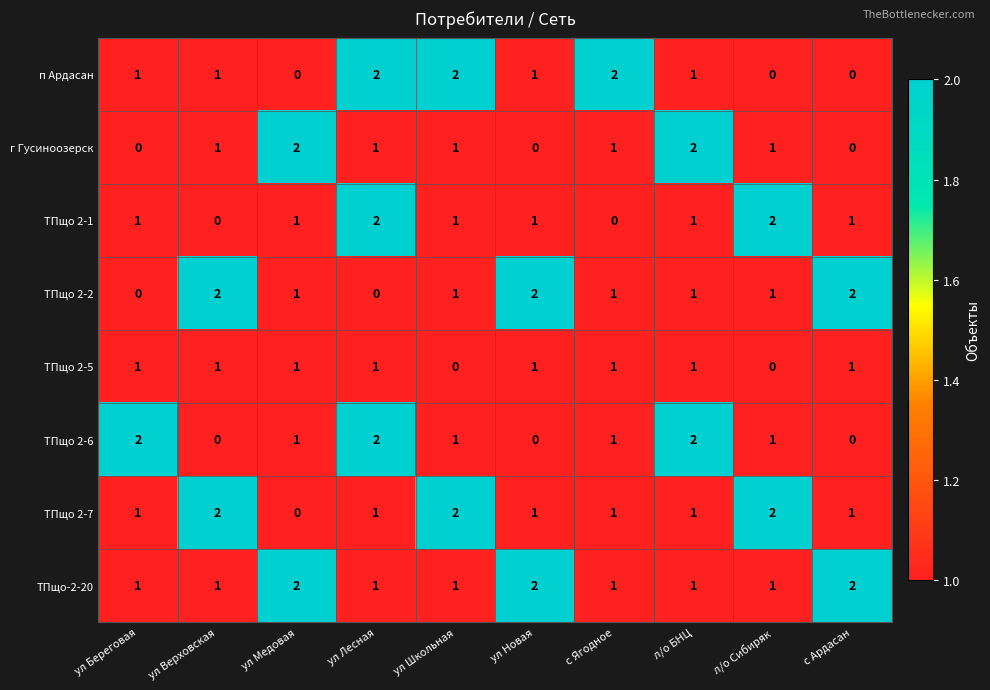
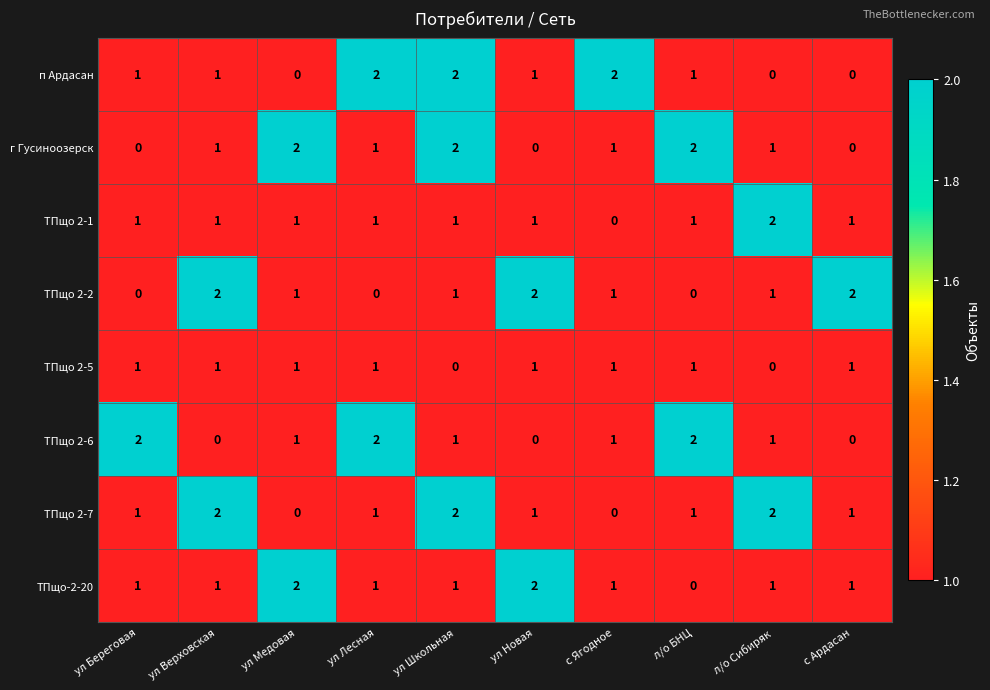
г Гусиноозерск, ул Школьная: 1 -> 2
ТПщо 2-1, ул Верховская: 0 -> 1
ТПщо 2-1, ул Лесная: 2 -> 1
ТПщо 2-2, л/о БНЦ: 1 -> 0
ТПщо 2-7, с Ягодное: 1 -> 0
ТПщо-2-20, л/о БНЦ: 1 -> 0
ТПщо-2-20, с Ардасан: 2 -> 1
